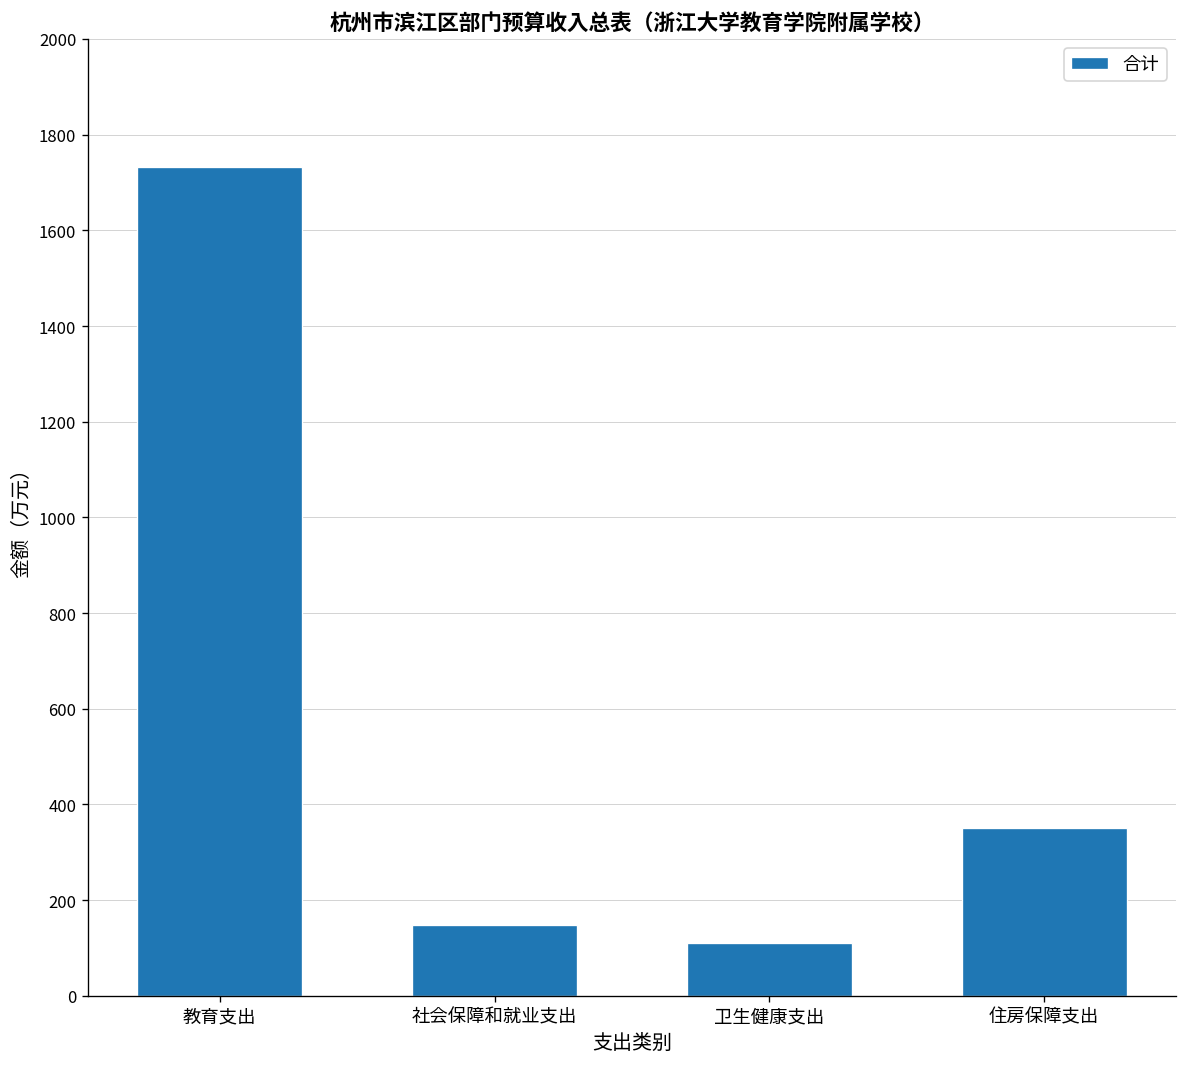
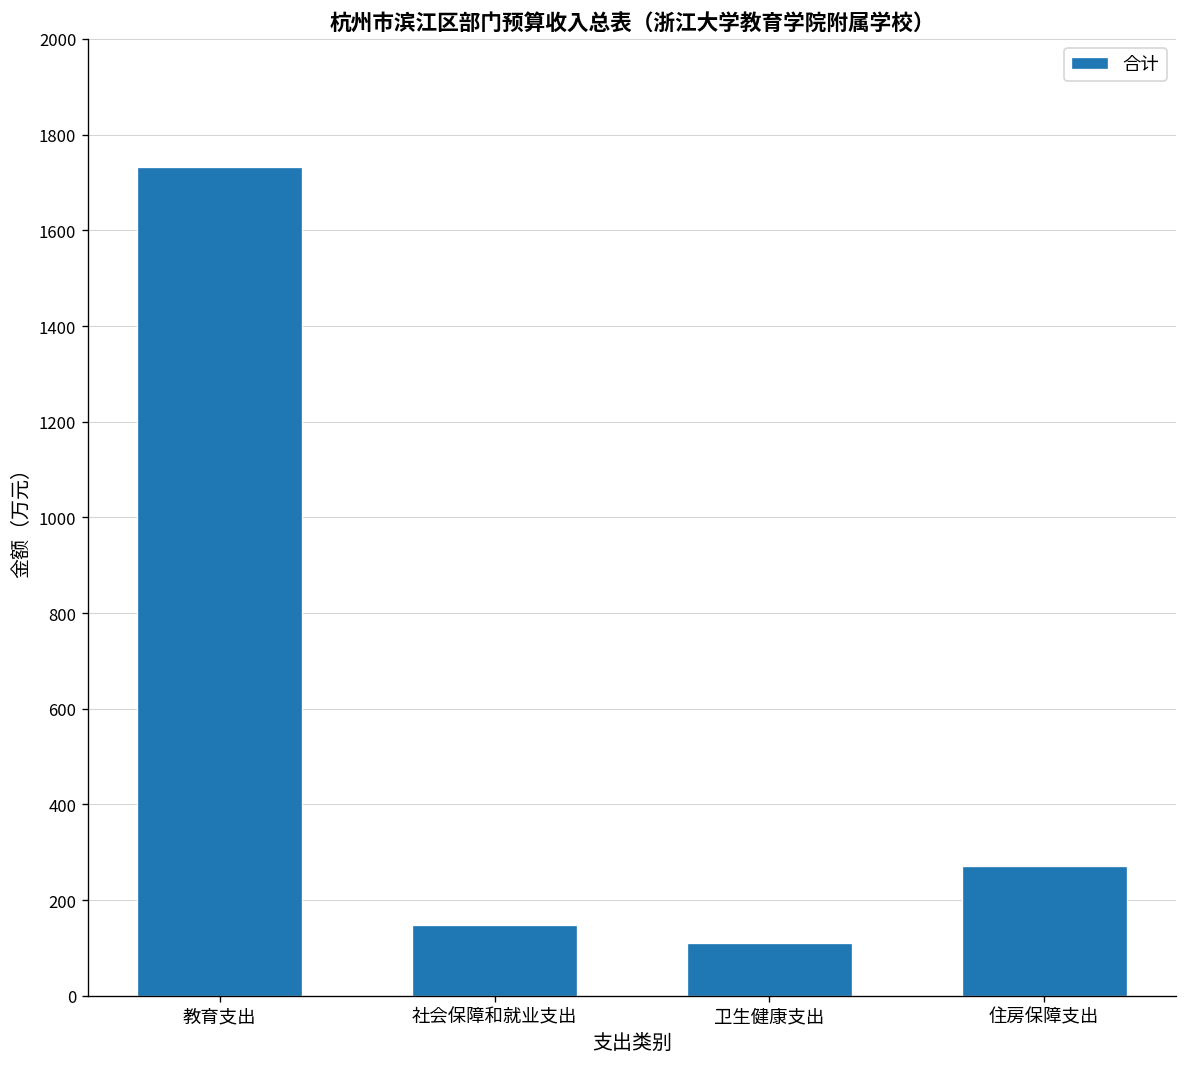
住房保障支出: 350 -> 270
